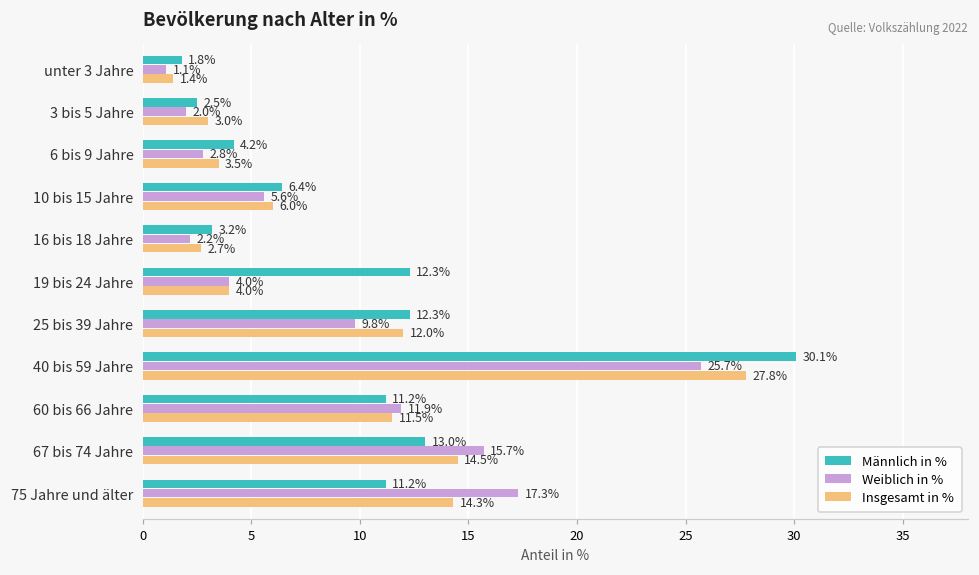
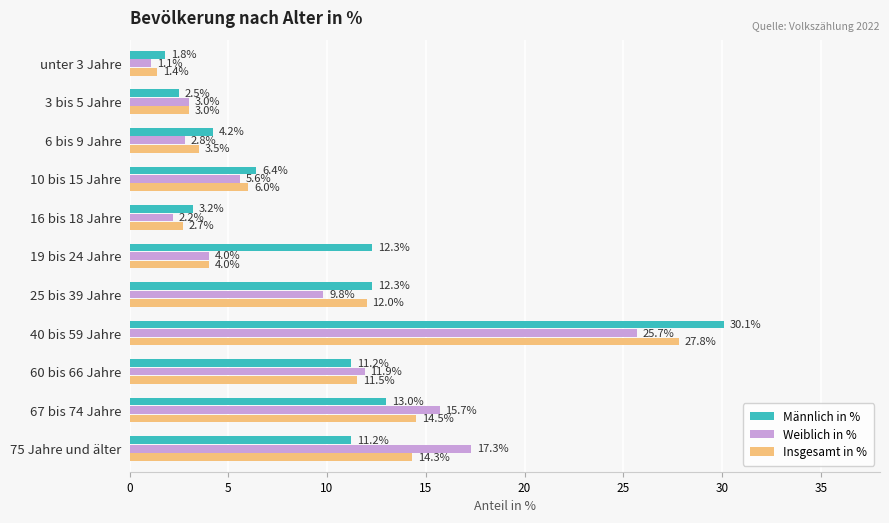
Weiblich in %, 3 bis 5 Jahre: 2.0% -> 3.0%
